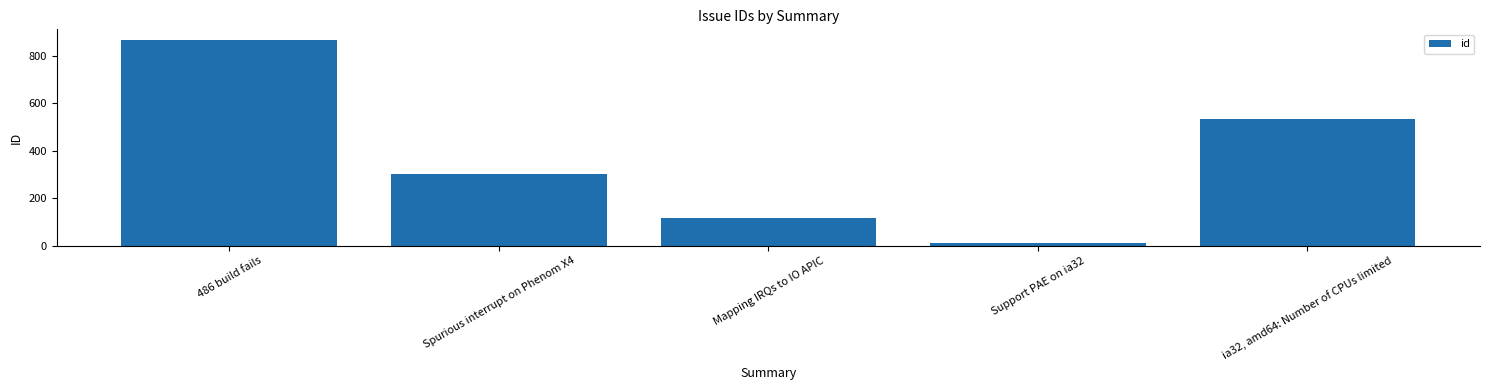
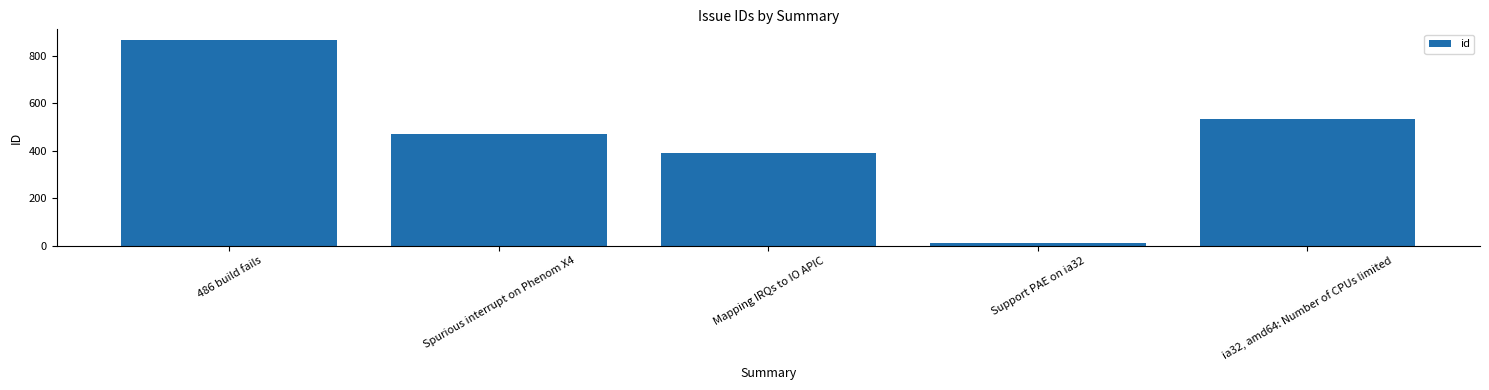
Spurious interrupt on Phenom X4: 300 -> 470
Mapping IRQs to IO APIC: 120 -> 390
